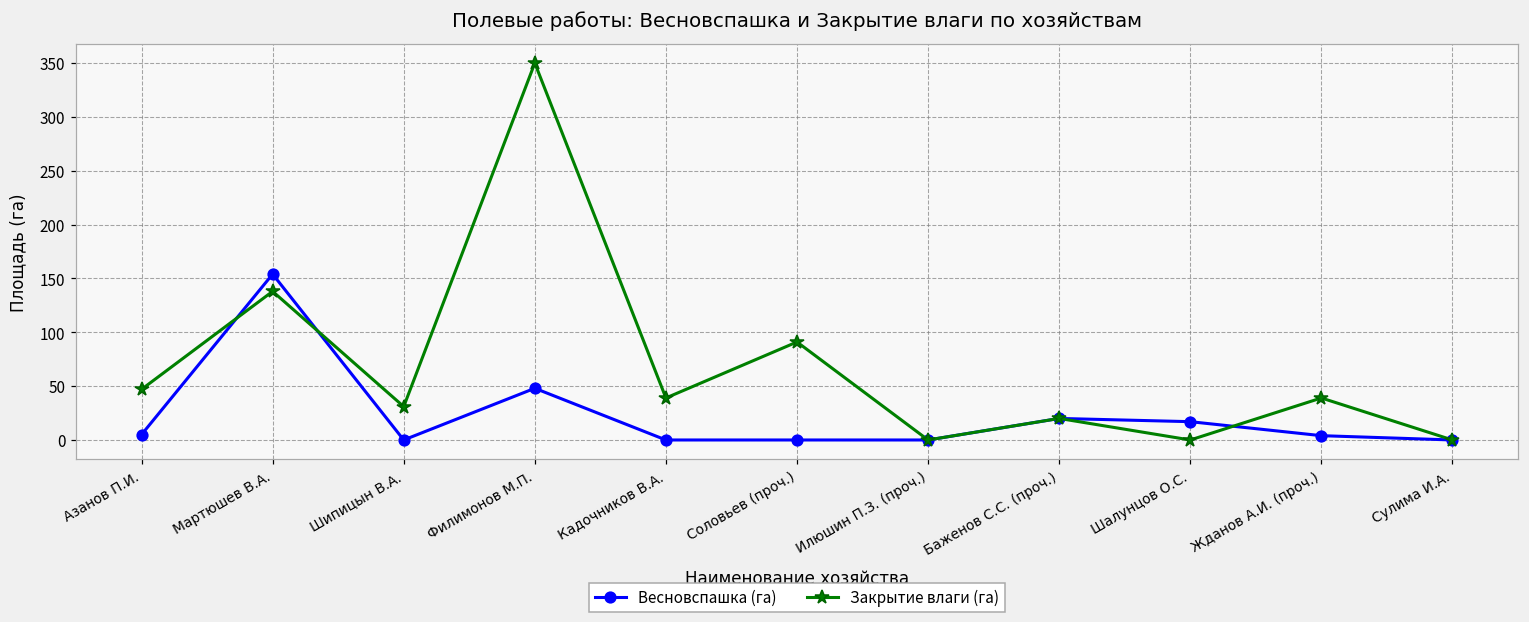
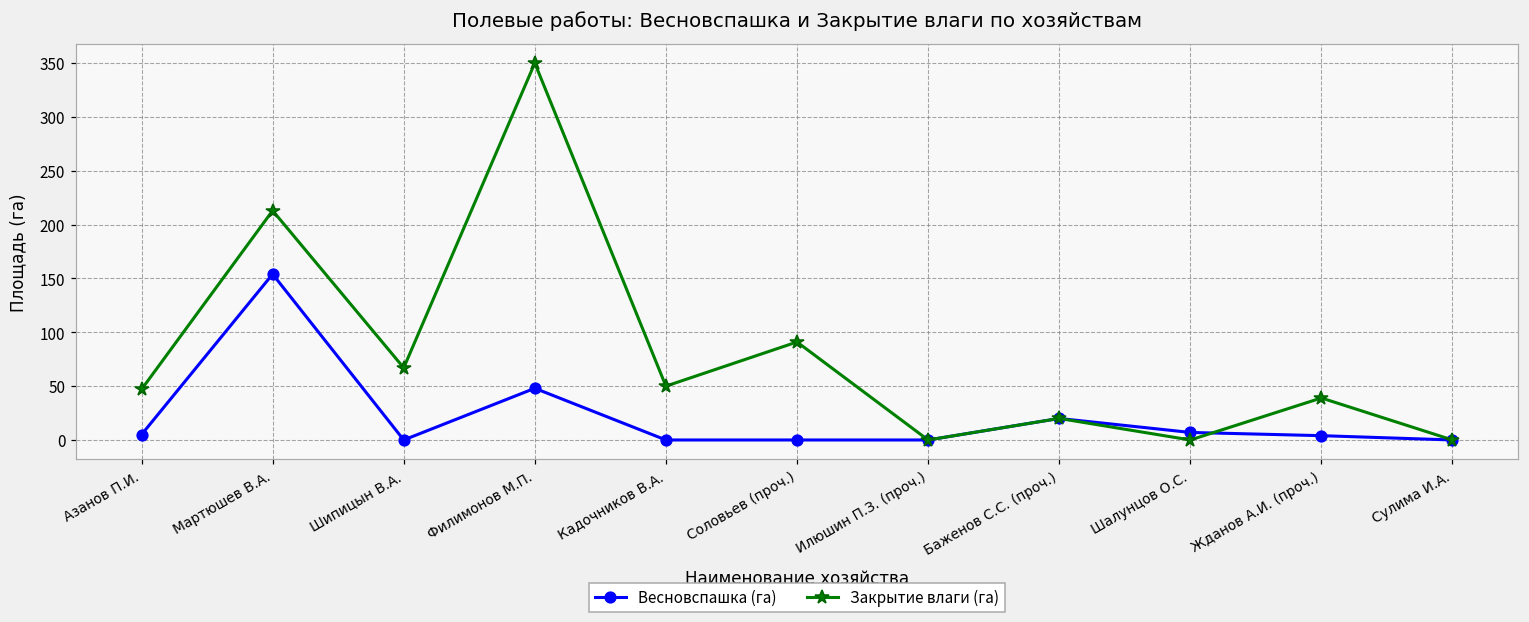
Закрытие влаги (га), Мартюшев В.А.: 140 -> 210
Закрытие влаги (га), Шипицын В.А.: 30 -> 70
Закрытие влаги (га), Кадочников В.А.: 40 -> 50
Весновспашка (га), Шалунцов О.С.: 20 -> 10
